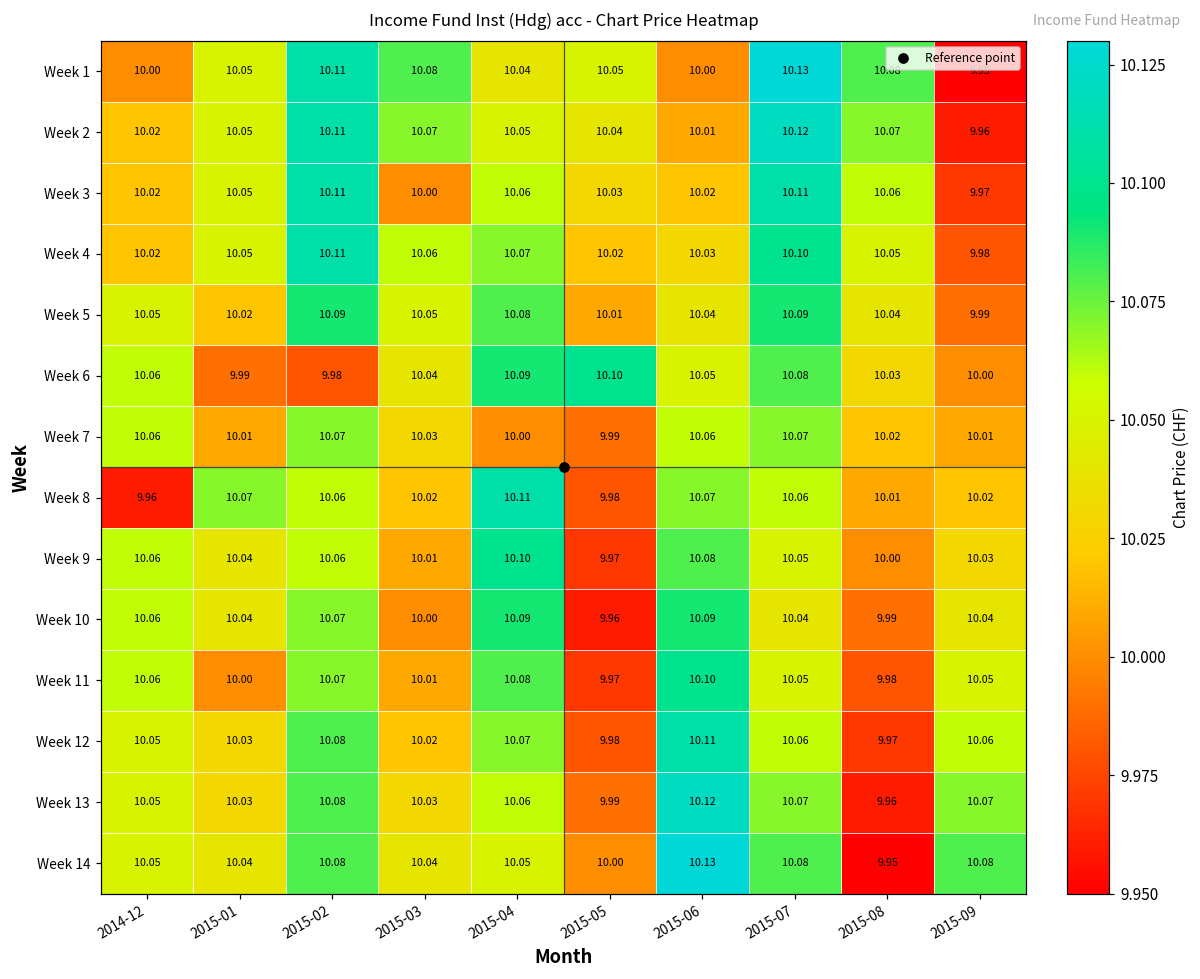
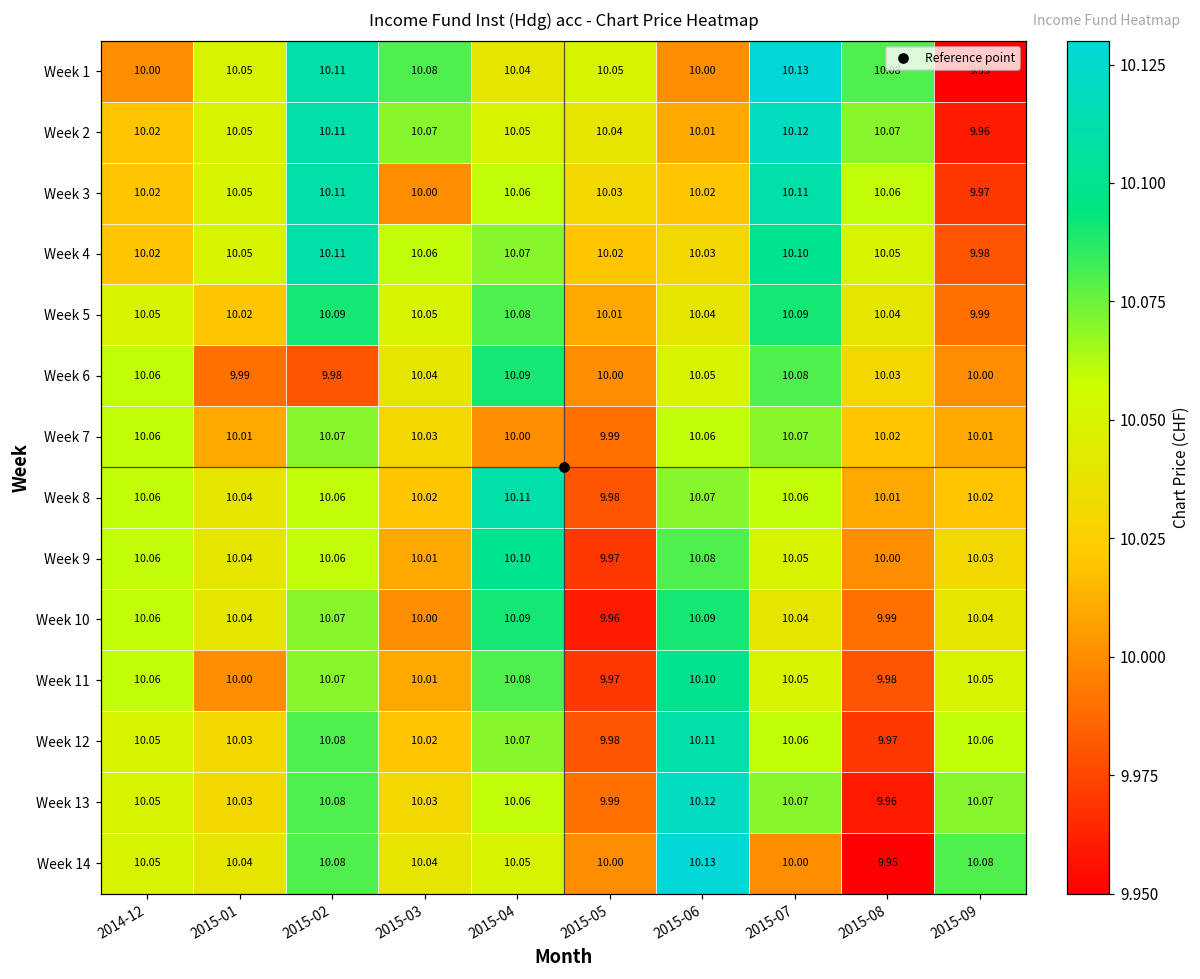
Week 6, 2015-05: 10.10 -> 10.00
Week 8, 2014-12: 9.96 -> 10.06
Week 8, 2015-01: 10.07 -> 10.04
Week 14, 2015-07: 10.08 -> 10.00
